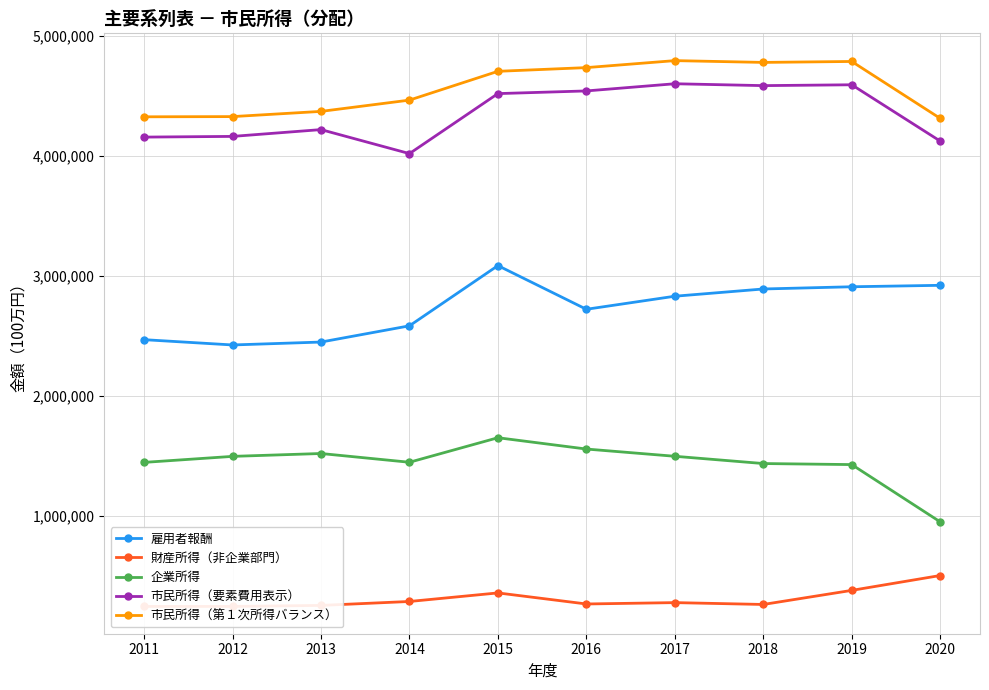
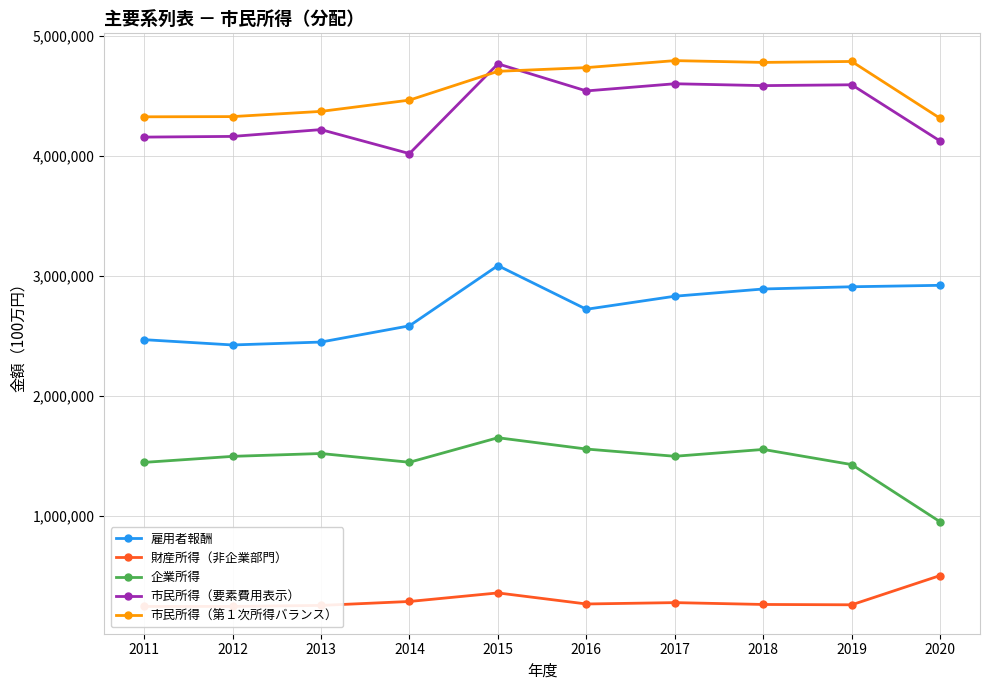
市民所得（要素費用表示）, 2015: 4,520,000 -> 4,760,000
企業所得, 2018: 1,430,000 -> 1,550,000
財産所得（非企業部門）, 2019: 380,000 -> 260,000
